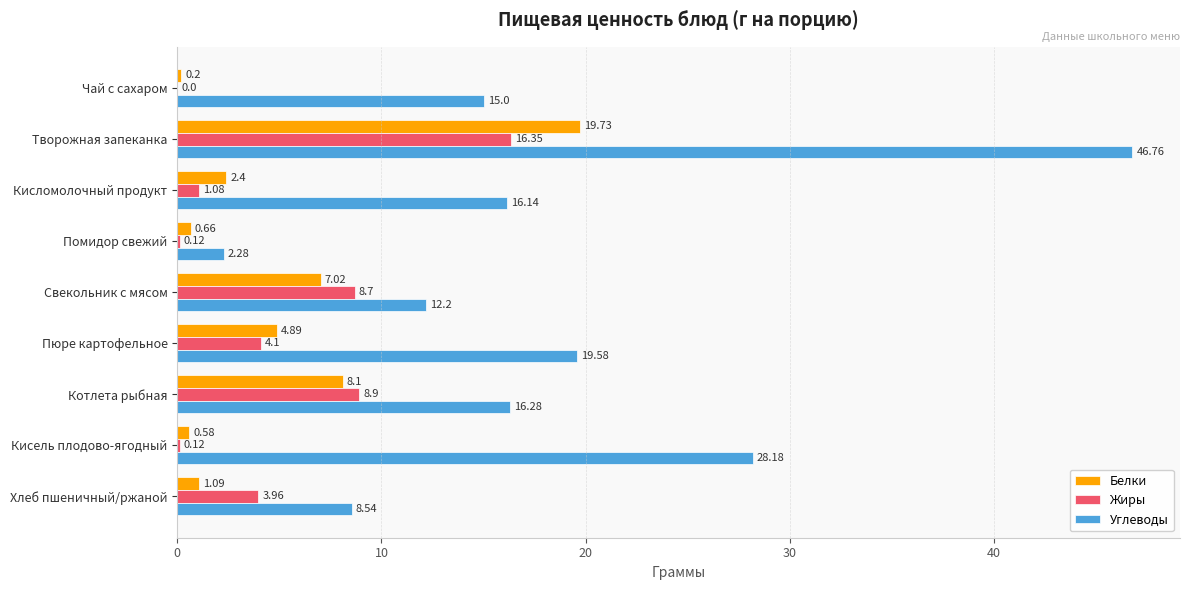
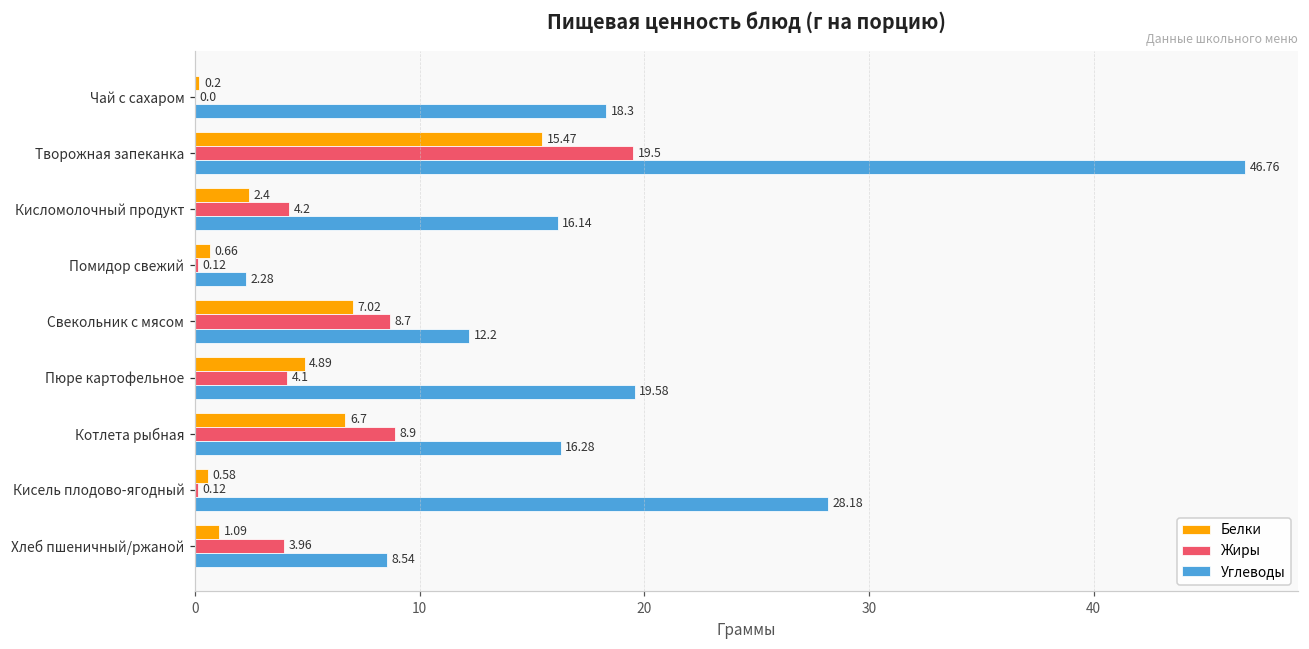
Углеводы, Чай с сахаром: 15.0 -> 18.3
Белки, Творожная запеканка: 19.73 -> 15.47
Жиры, Творожная запеканка: 16.35 -> 19.5
Жиры, Кисломолочный продукт: 1.08 -> 4.2
Белки, Котлета рыбная: 8.1 -> 6.7
